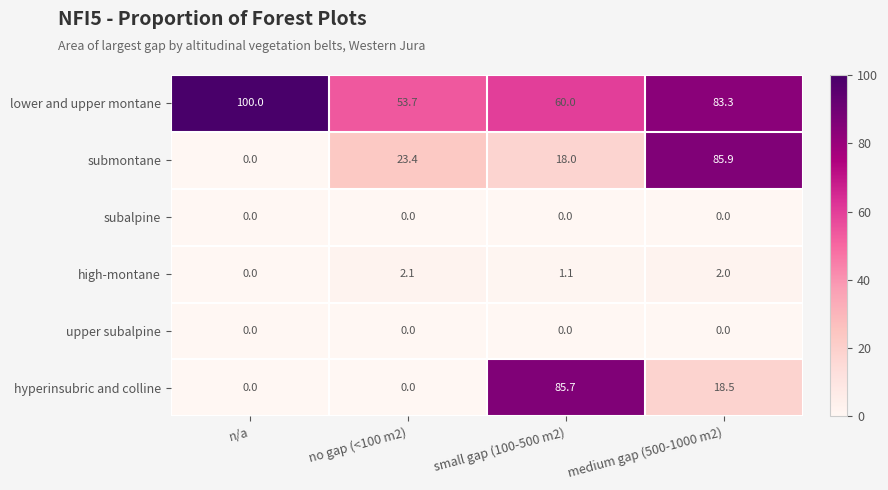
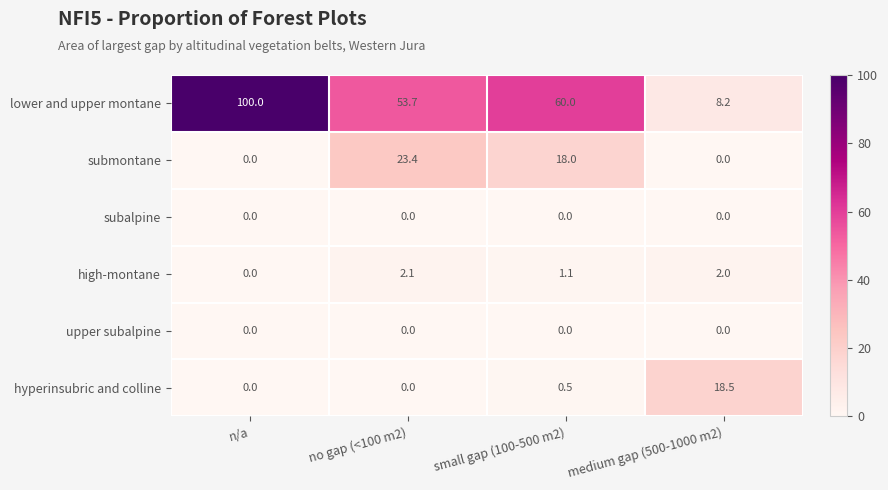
lower and upper montane, medium gap (500-1000 m2): 83.3 -> 8.2
submontane, medium gap (500-1000 m2): 85.9 -> 0.0
hyperinsubric and colline, small gap (100-500 m2): 85.7 -> 0.5
